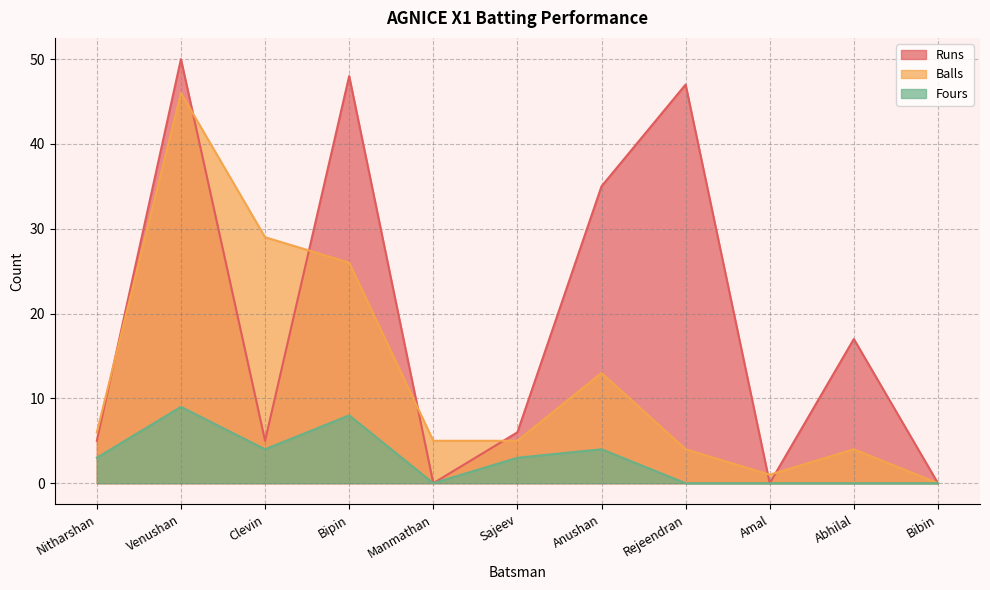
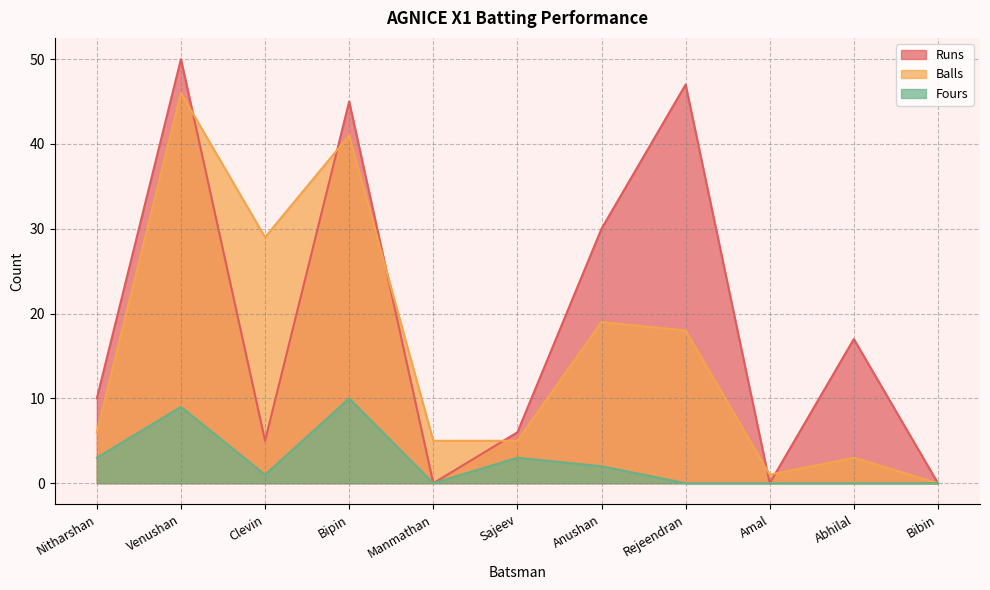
Runs, Nitharshan: 5 -> 10
Fours, Clevin: 4 -> 1
Runs, Bipin: 48 -> 45
Balls, Bipin: 26 -> 41
Fours, Bipin: 8 -> 10
Runs, Anushan: 35 -> 30
Balls, Anushan: 13 -> 19
Fours, Anushan: 4 -> 2
Balls, Rejeendran: 4 -> 18
Balls, Abhilal: 4 -> 3
